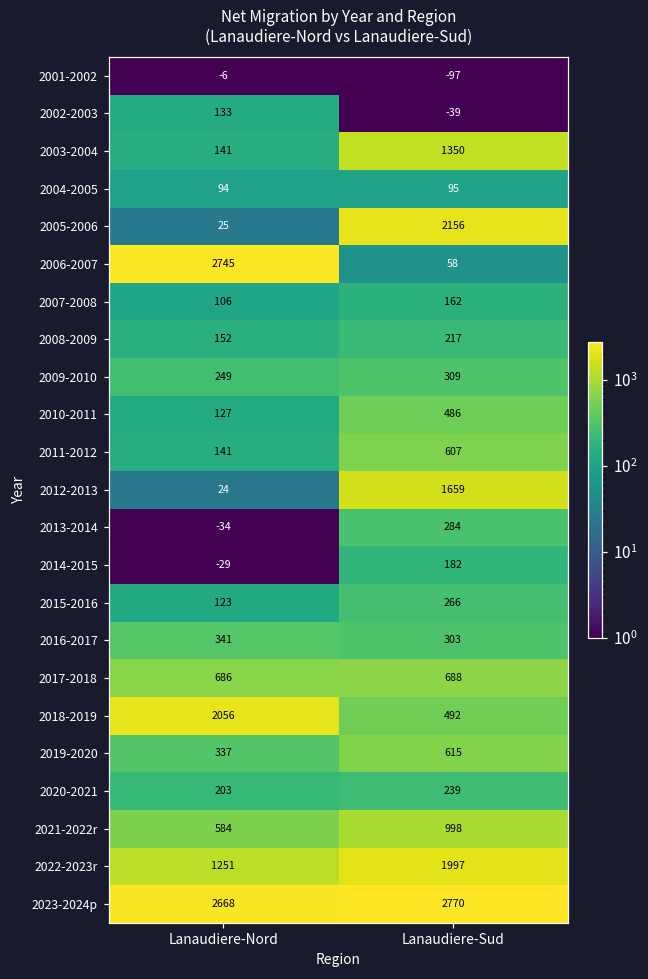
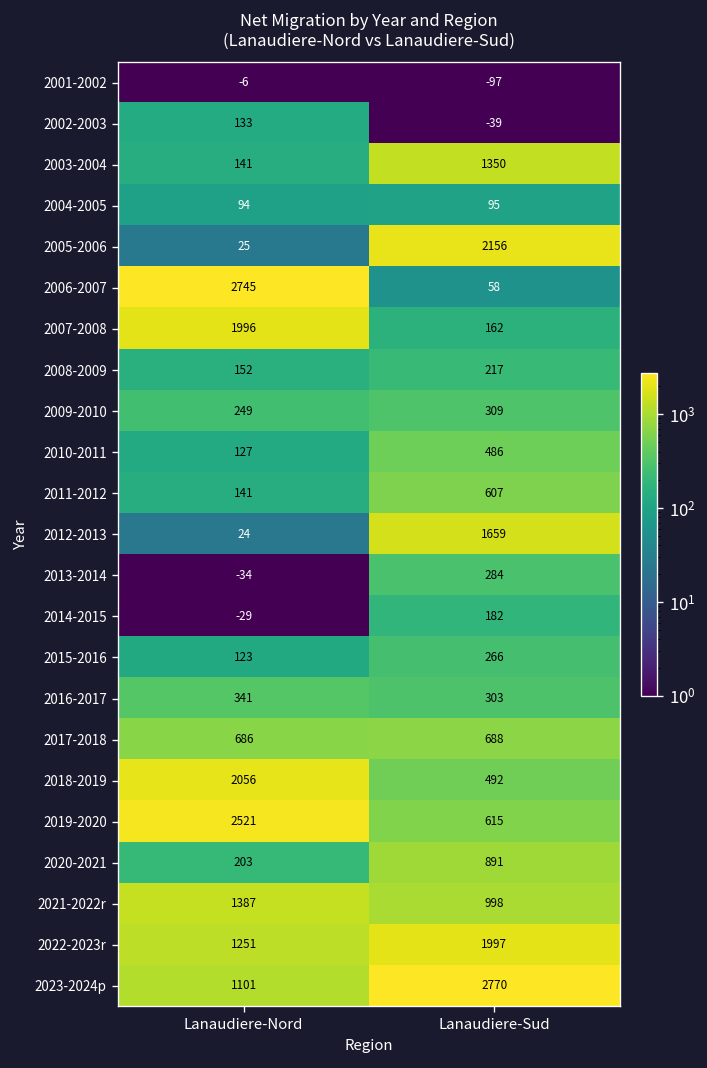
2007-2008, Lanaudiere-Nord: 106 -> 1996
2019-2020, Lanaudiere-Nord: 337 -> 2521
2020-2021, Lanaudiere-Sud: 239 -> 891
2021-2022r, Lanaudiere-Nord: 584 -> 1387
2023-2024p, Lanaudiere-Nord: 2668 -> 1101
